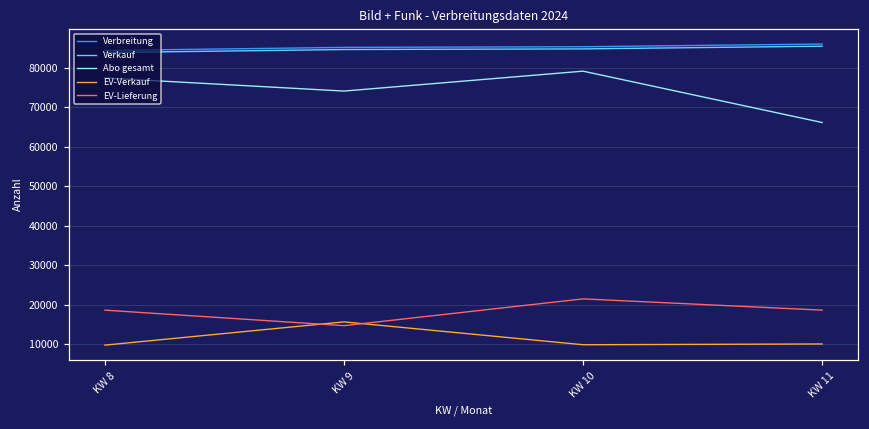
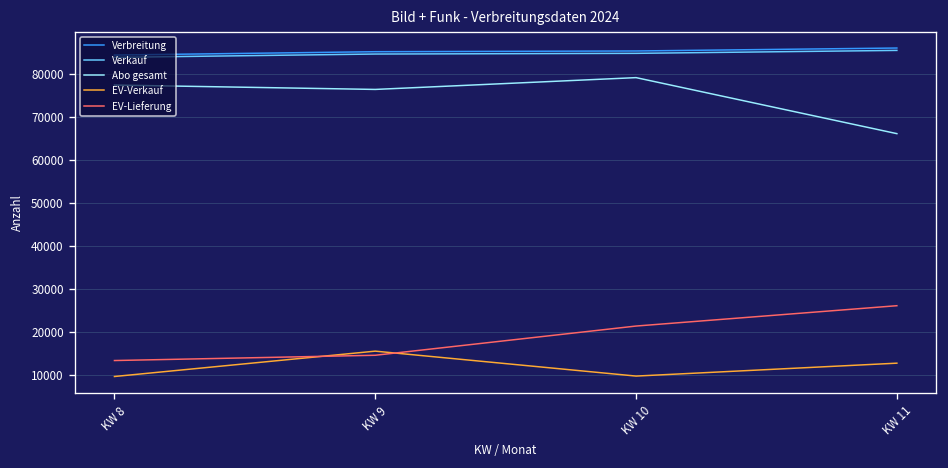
EV-Lieferung, KW 8: 19000 -> 13000
Abo gesamt, KW 9: 74000 -> 76000
EV-Verkauf, KW 11: 10000 -> 13000
EV-Lieferung, KW 11: 19000 -> 26000
